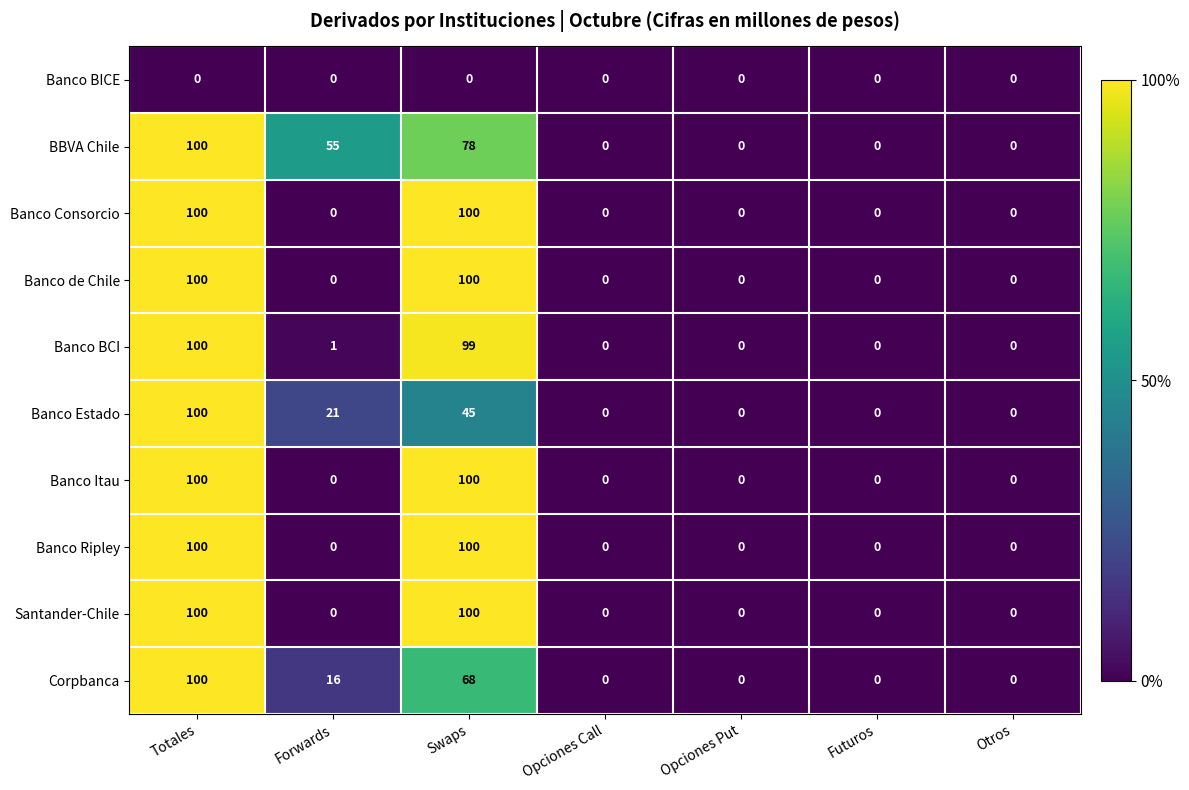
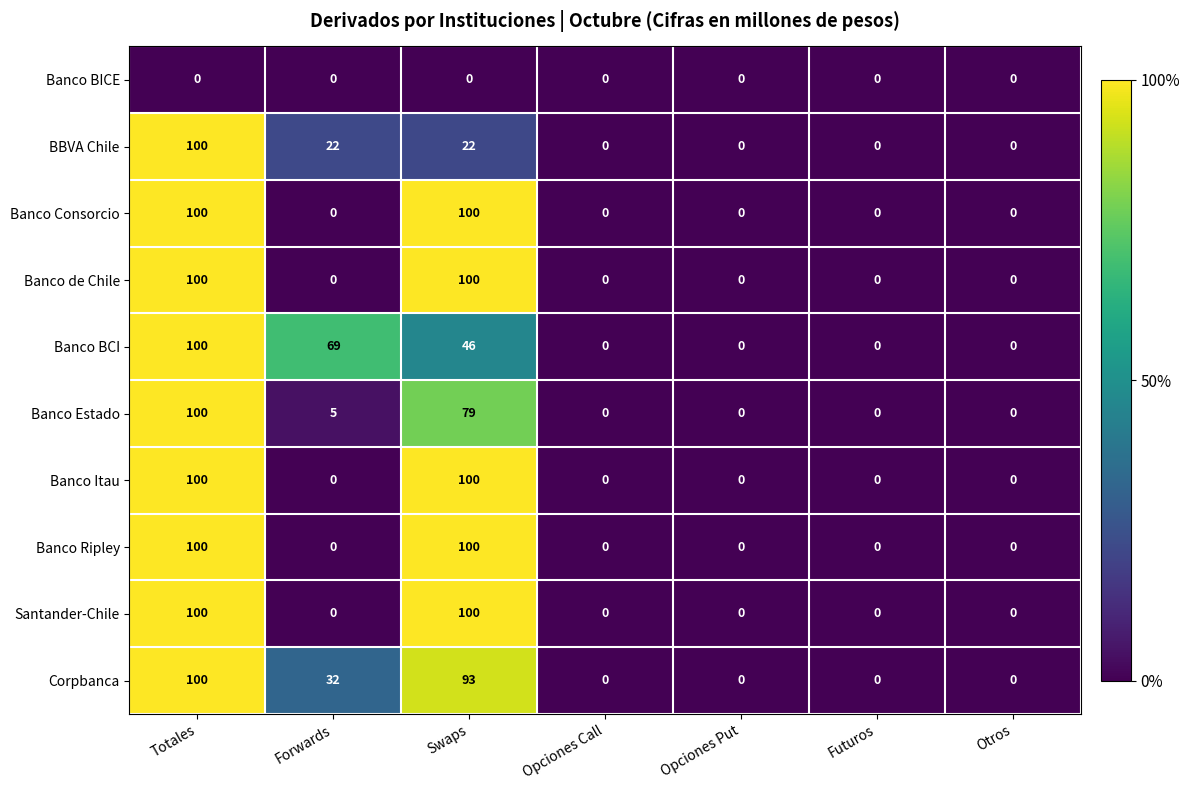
BBVA Chile, Forwards: 55 -> 22
BBVA Chile, Swaps: 78 -> 22
Banco BCI, Forwards: 1 -> 69
Banco BCI, Swaps: 99 -> 46
Banco Estado, Forwards: 21 -> 5
Banco Estado, Swaps: 45 -> 79
Corpbanca, Forwards: 16 -> 32
Corpbanca, Swaps: 68 -> 93
